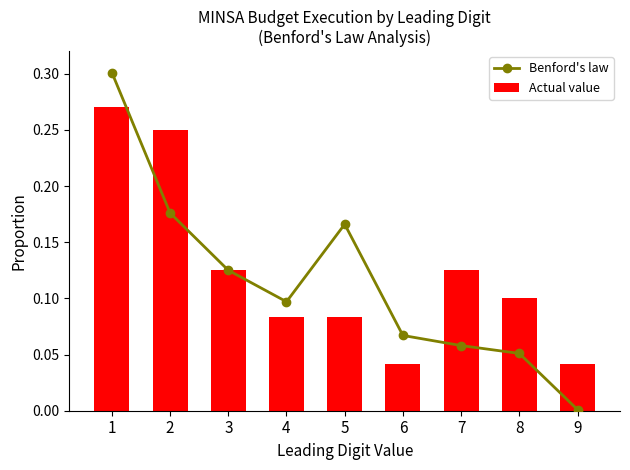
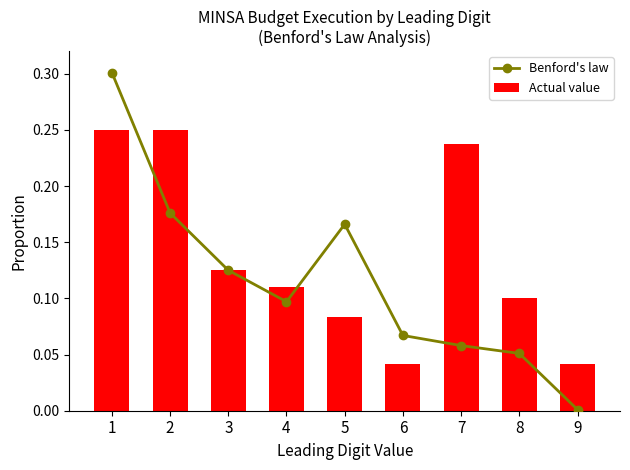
Actual value, 1: 0.27 -> 0.25
Actual value, 4: 0.083 -> 0.110
Actual value, 7: 0.125 -> 0.237
